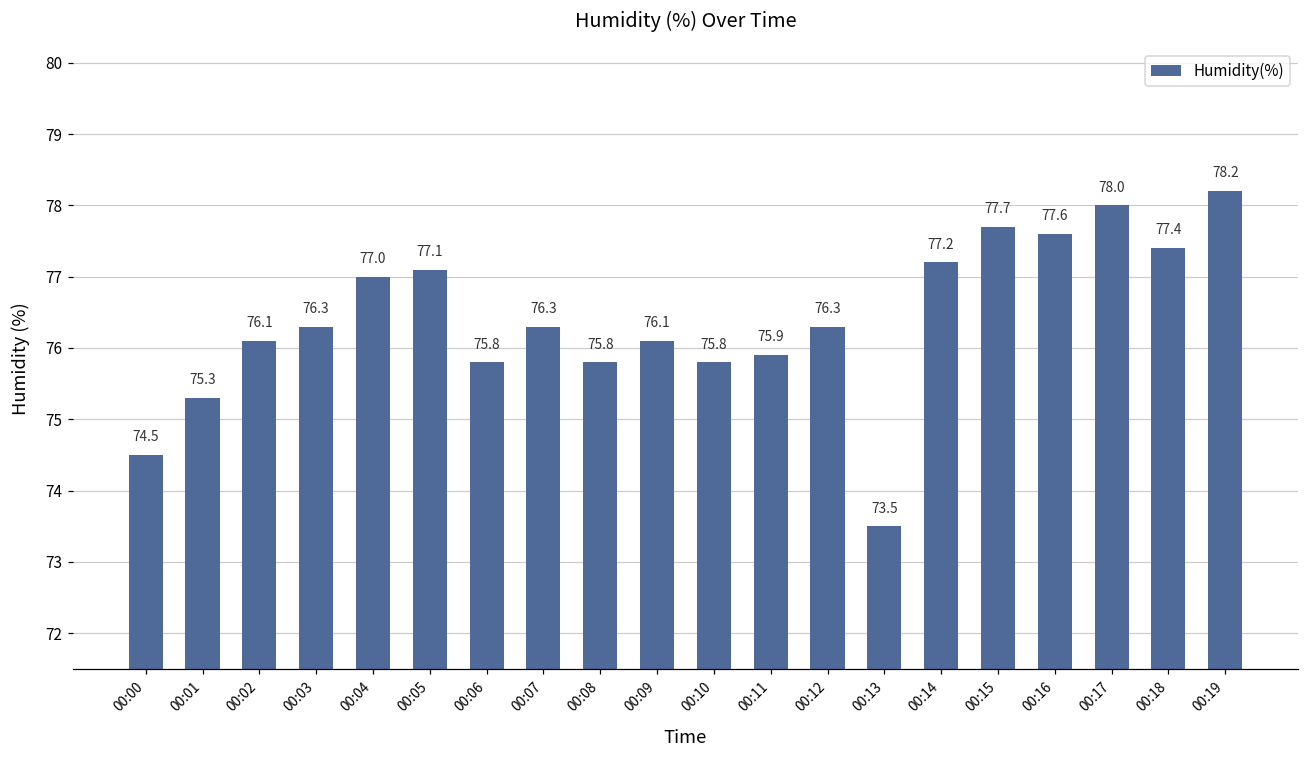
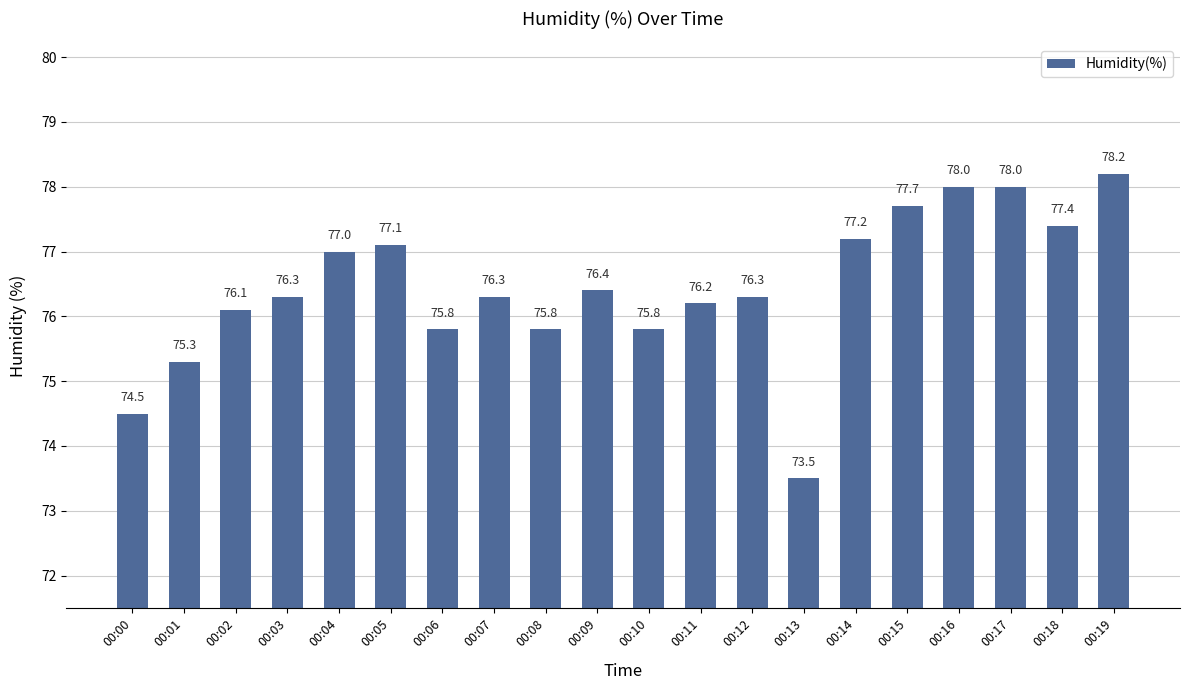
00:09: 76.1 -> 76.4
00:11: 75.9 -> 76.2
00:16: 77.6 -> 78.0
